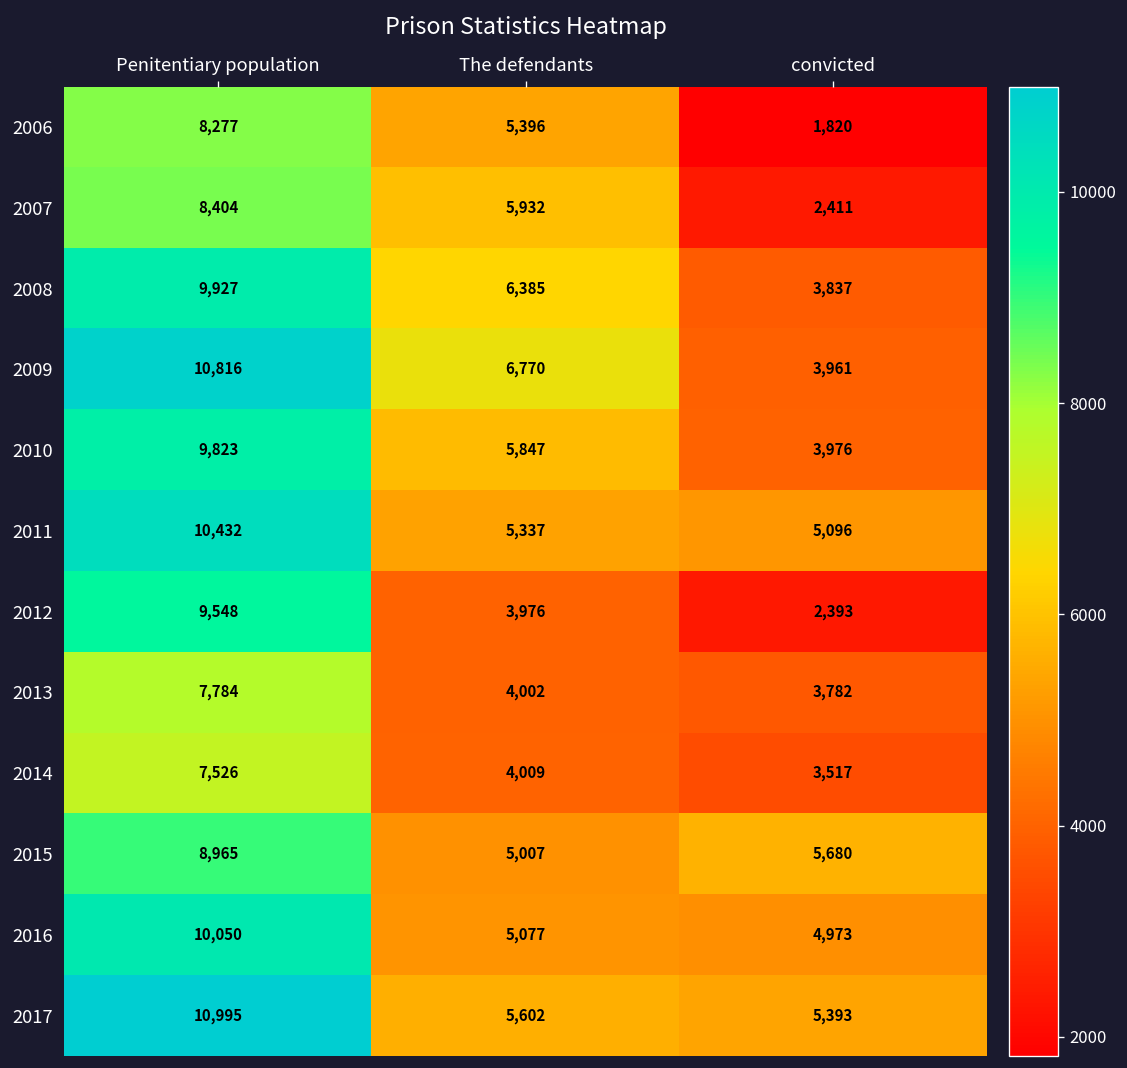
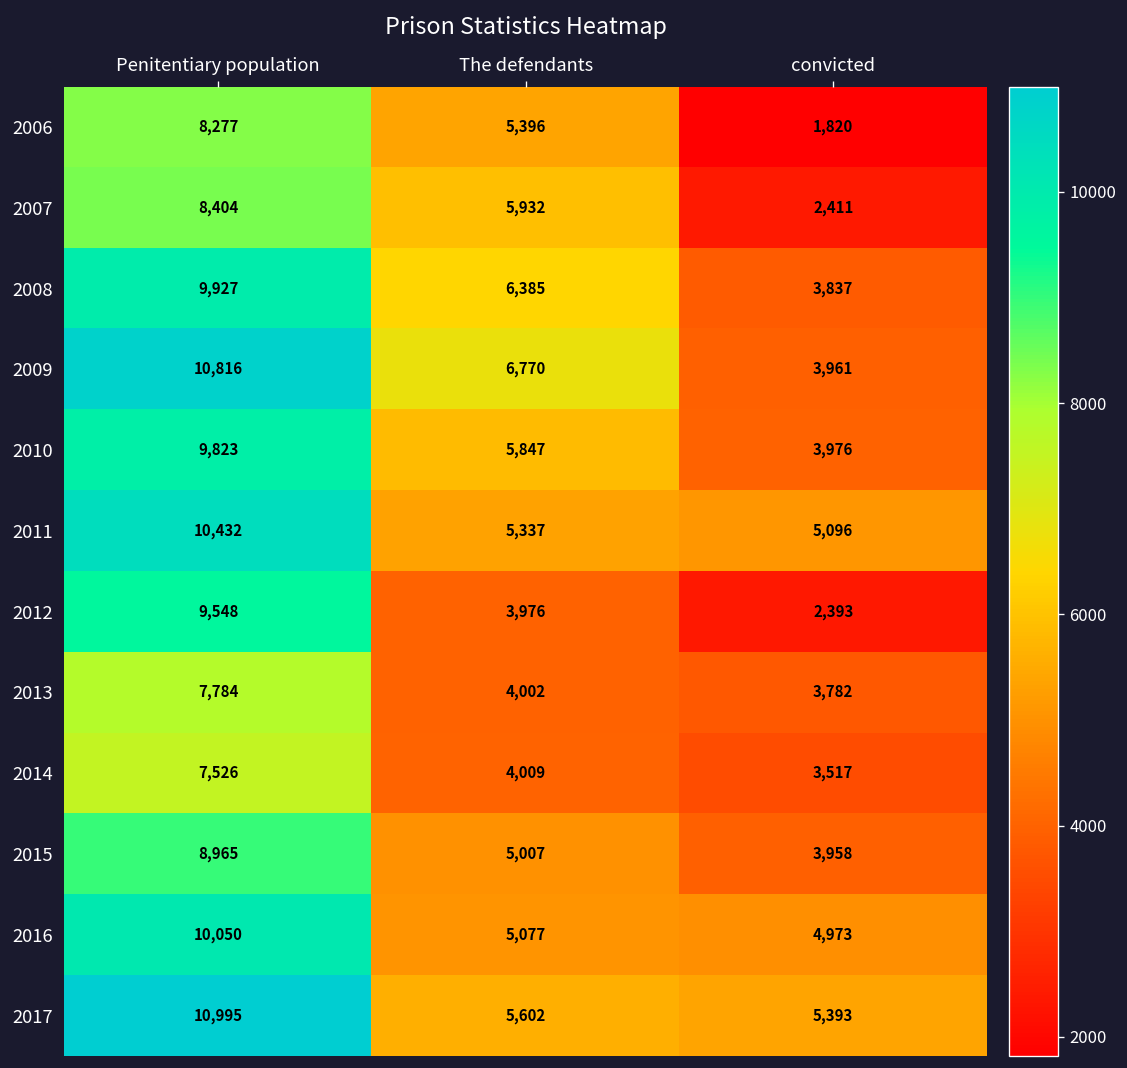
2015, convicted: 5,680 -> 3,958
